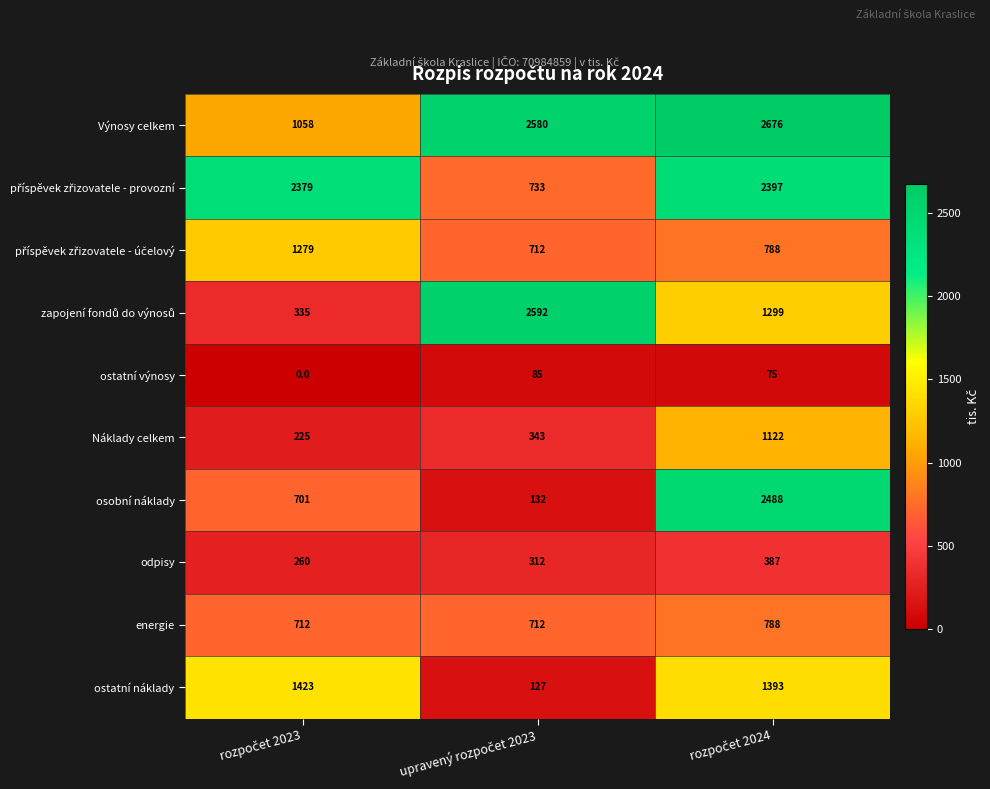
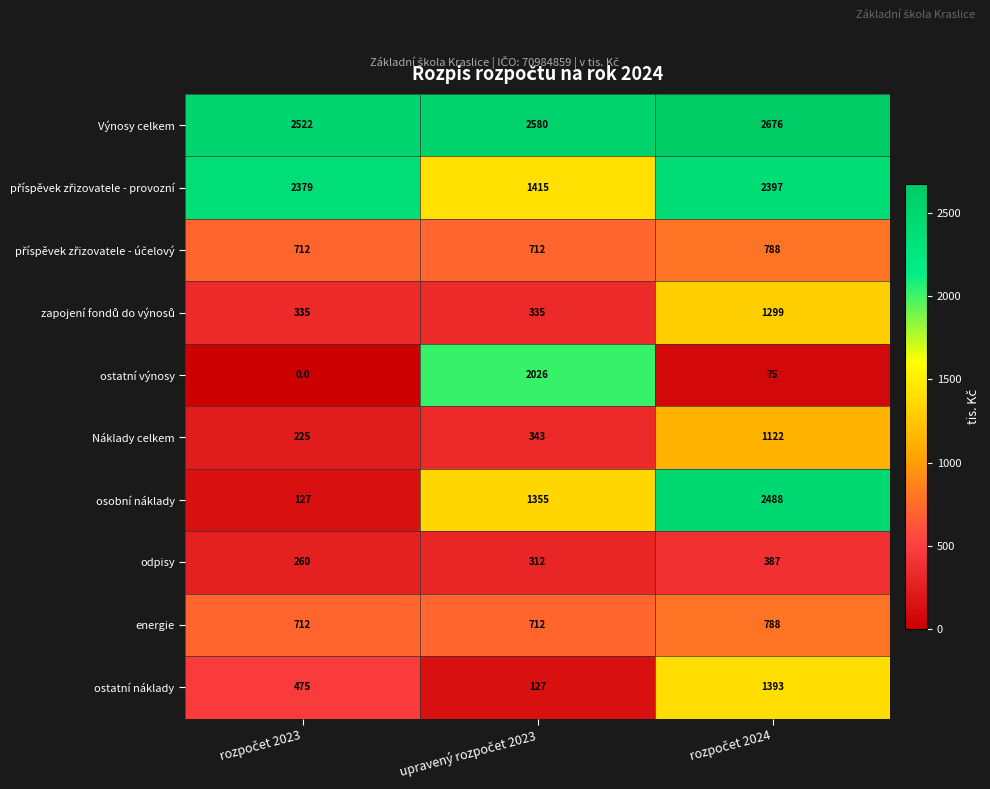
Výnosy celkem, rozpočet 2023: 1058 -> 2522
příspěvek zřizovatele - provozní, upravený rozpočet 2023: 733 -> 1415
příspěvek zřizovatele - účelový, rozpočet 2023: 1279 -> 712
zapojení fondů do výnosů, upravený rozpočet 2023: 2592 -> 335
ostatní výnosy, upravený rozpočet 2023: 85 -> 2026
osobní náklady, rozpočet 2023: 701 -> 127
osobní náklady, upravený rozpočet 2023: 132 -> 1355
ostatní náklady, rozpočet 2023: 1423 -> 475
